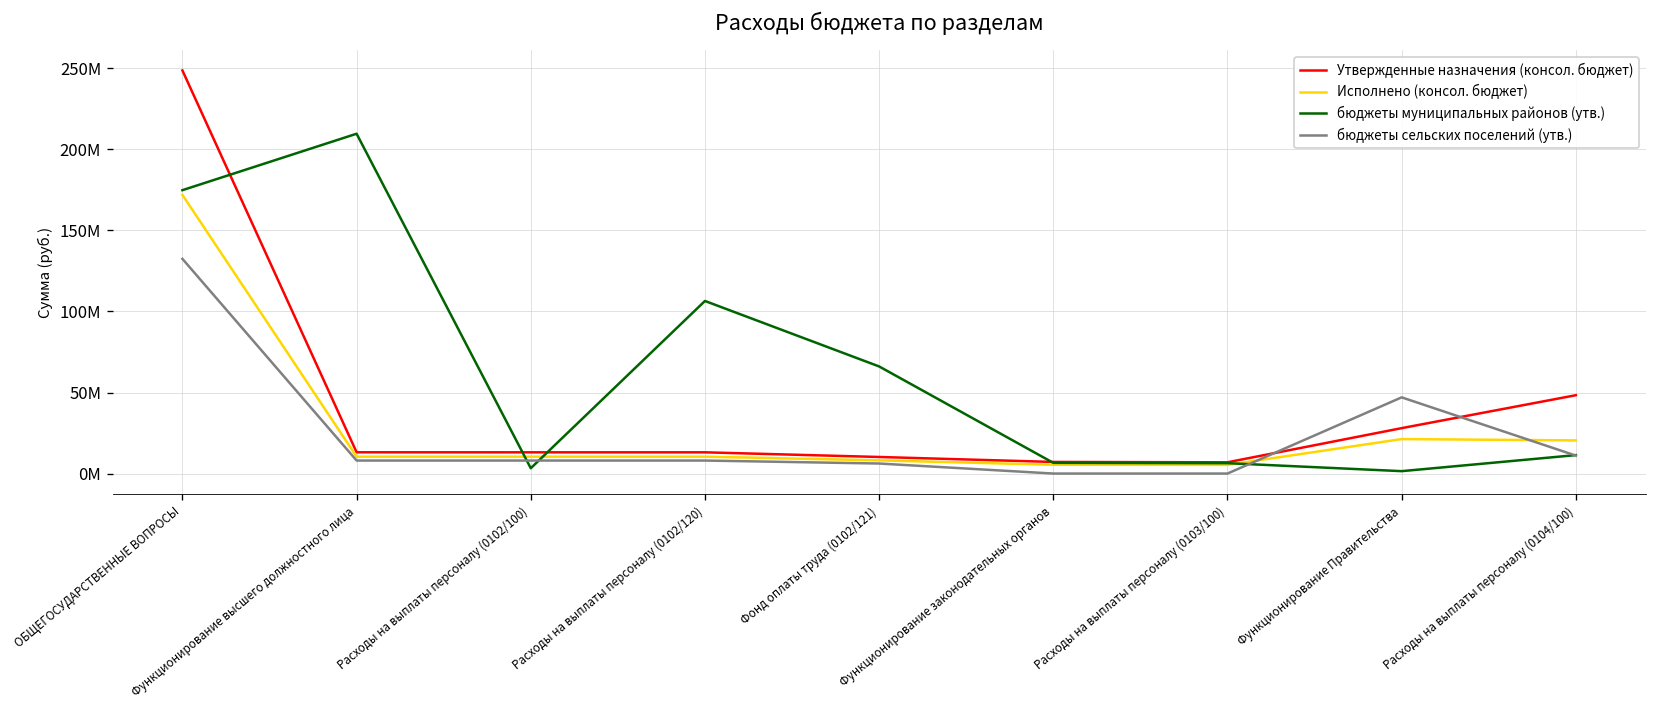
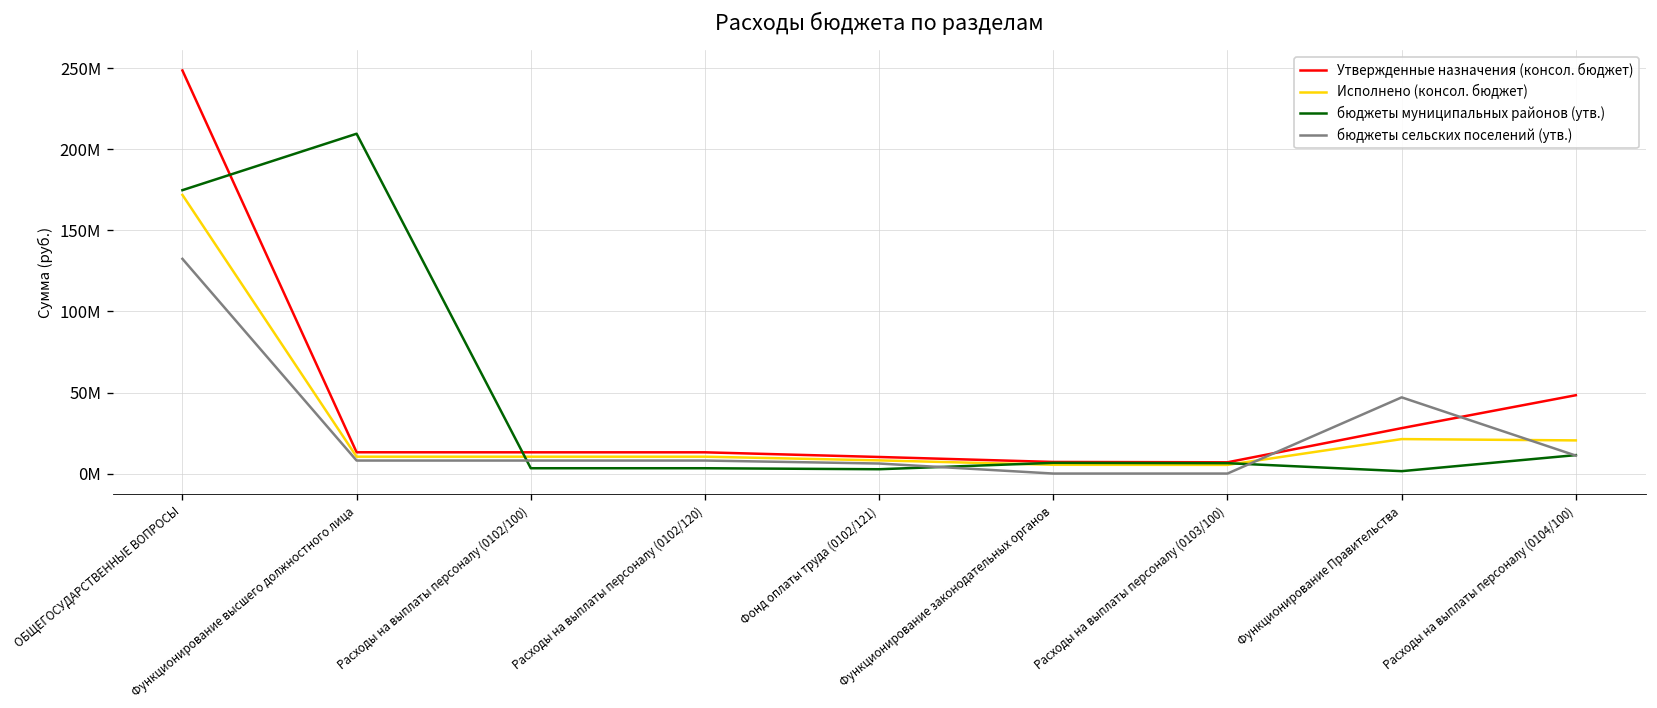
бюджеты муниципальных районов (утв.), Расходы на выплаты персоналу (0102/120): 106000000 -> 3000000
бюджеты муниципальных районов (утв.), Фонд оплаты труда (0102/121): 66000000 -> 3000000
